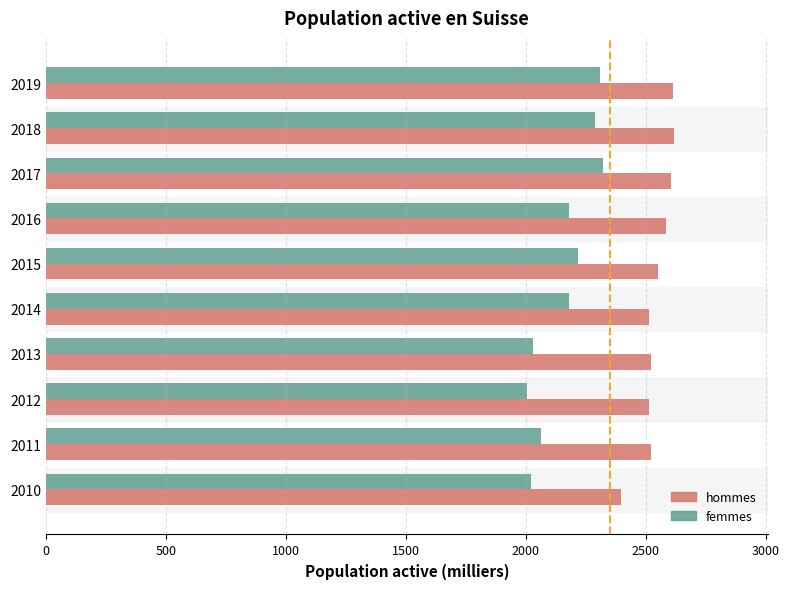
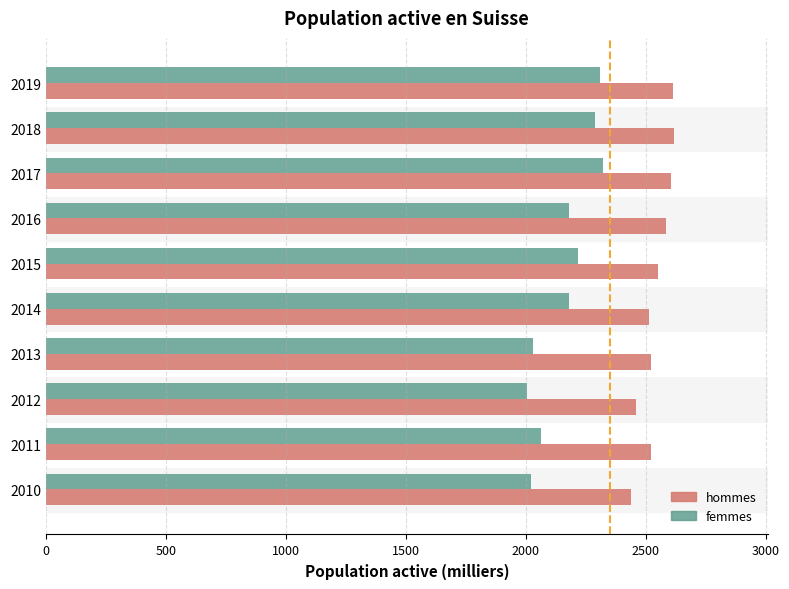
hommes, 2012: 2510 -> 2460
hommes, 2010: 2400 -> 2440
